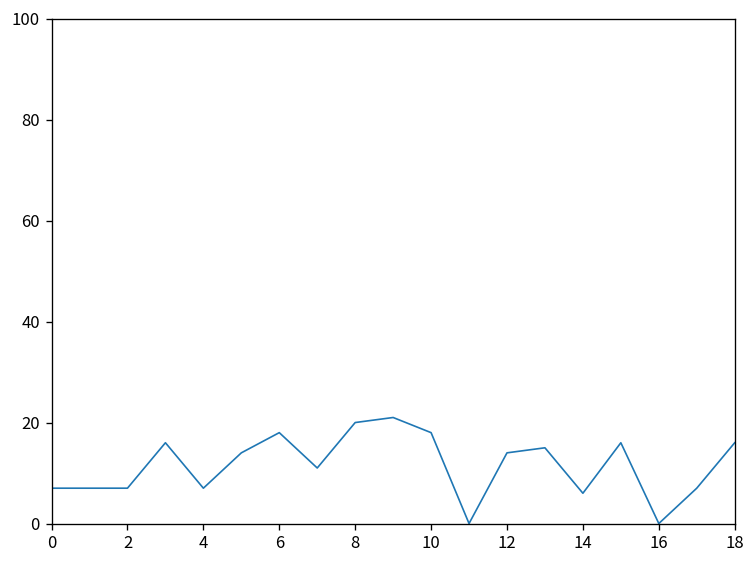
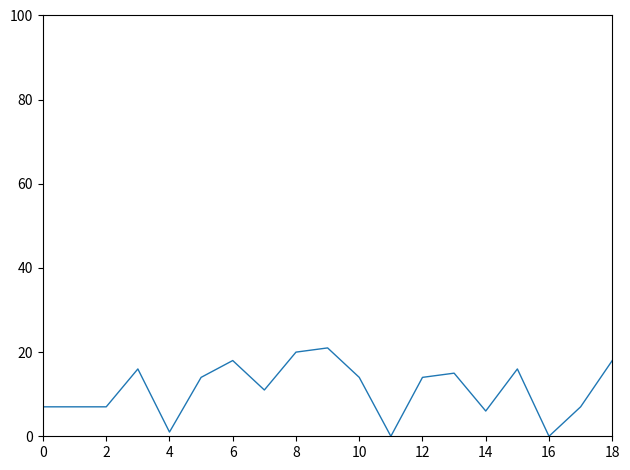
4: 7 -> 1
10: 18 -> 14
18: 16 -> 18
